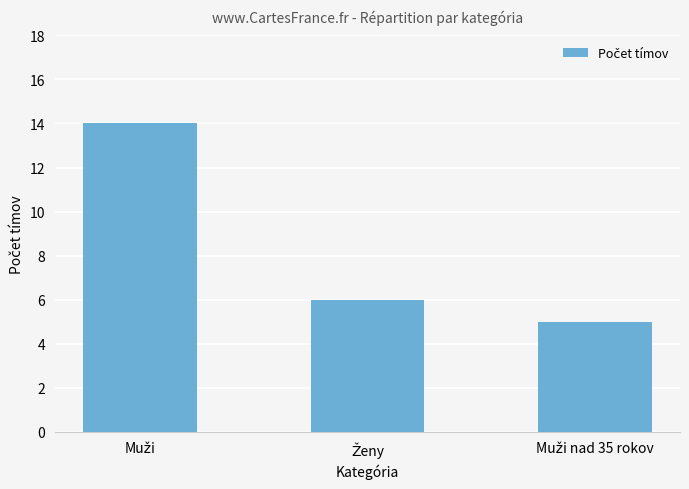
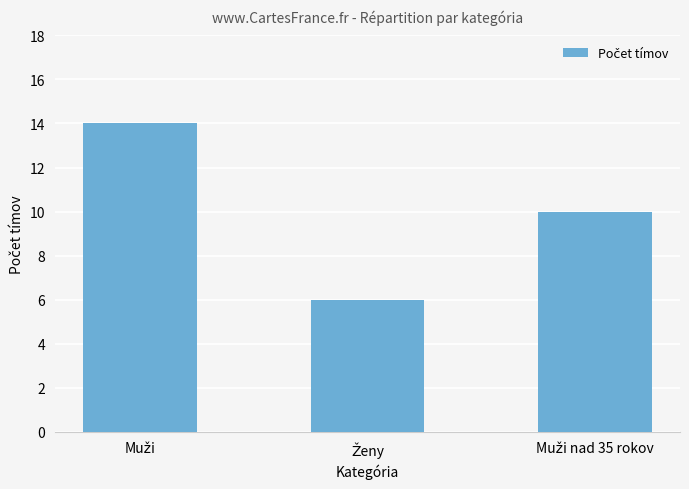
Muži nad 35 rokov: 5 -> 10
